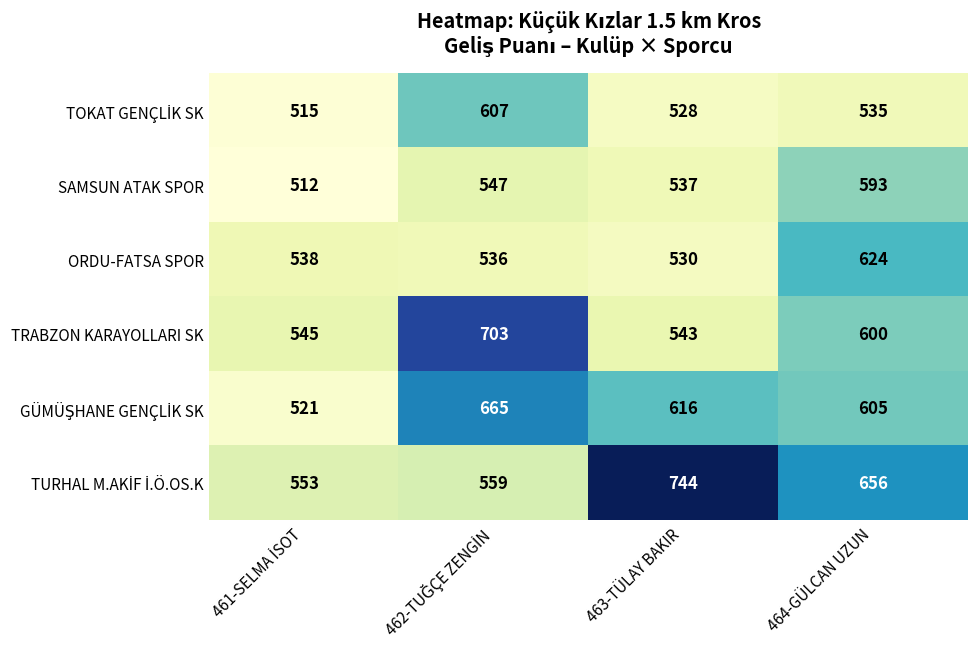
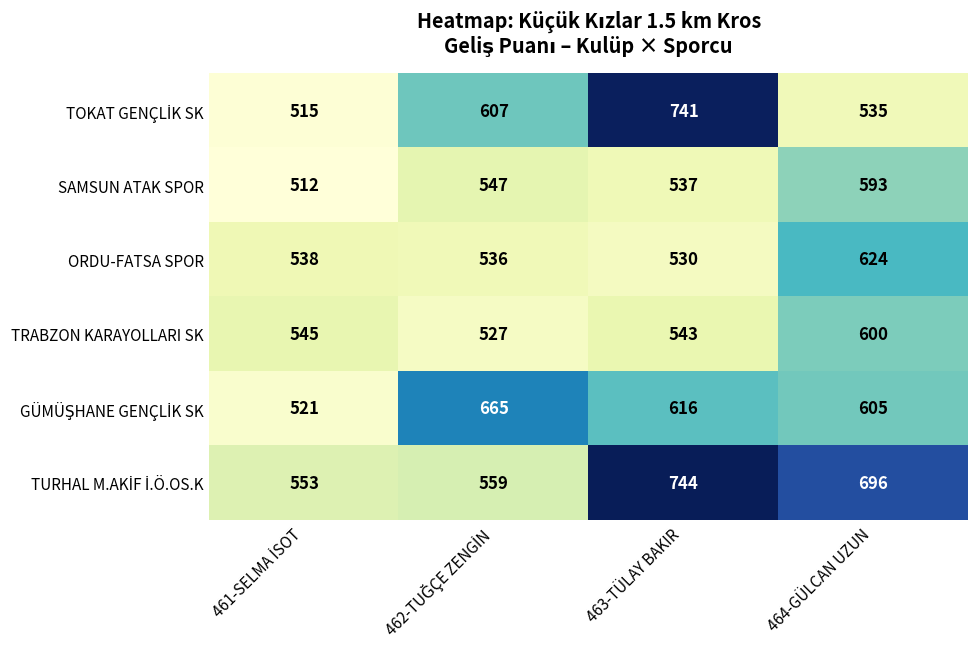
TOKAT GENÇLİK SK, 463-TÜLAY BAKIR: 528 -> 741
TRABZON KARAYOLLARI SK, 462-TUĞÇE ZENGİN: 703 -> 527
TURHAL M.AKİF İ.Ö.OS.K, 464-GÜLCAN UZUN: 656 -> 696
